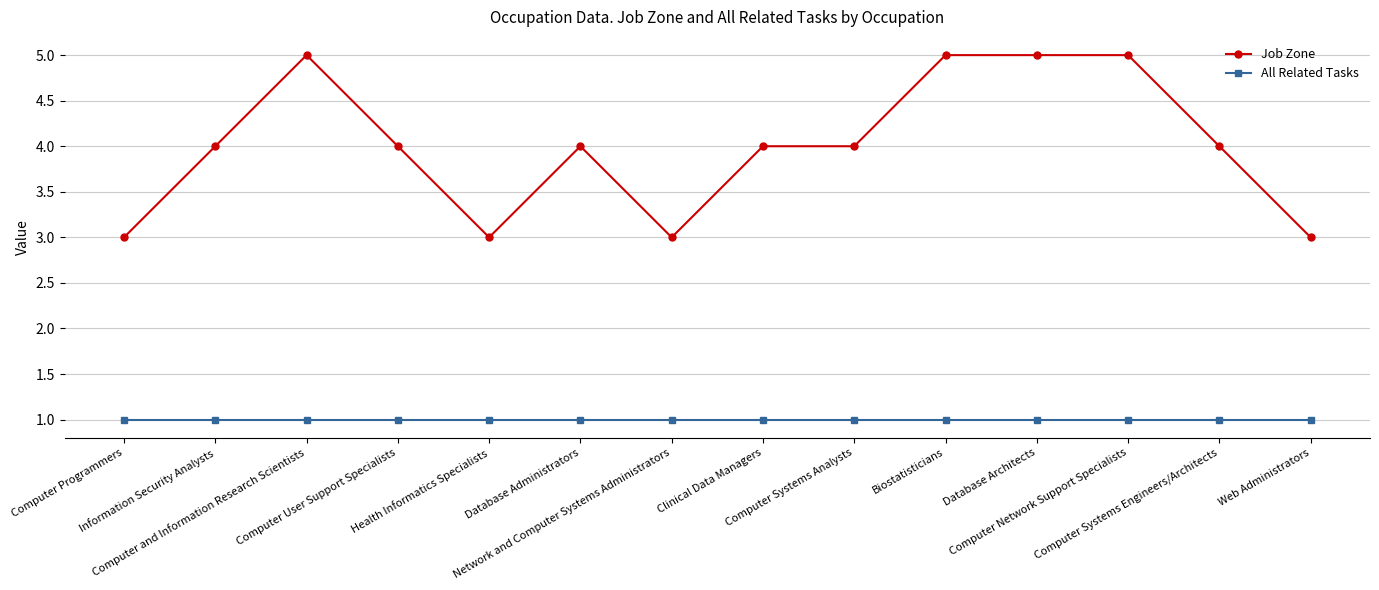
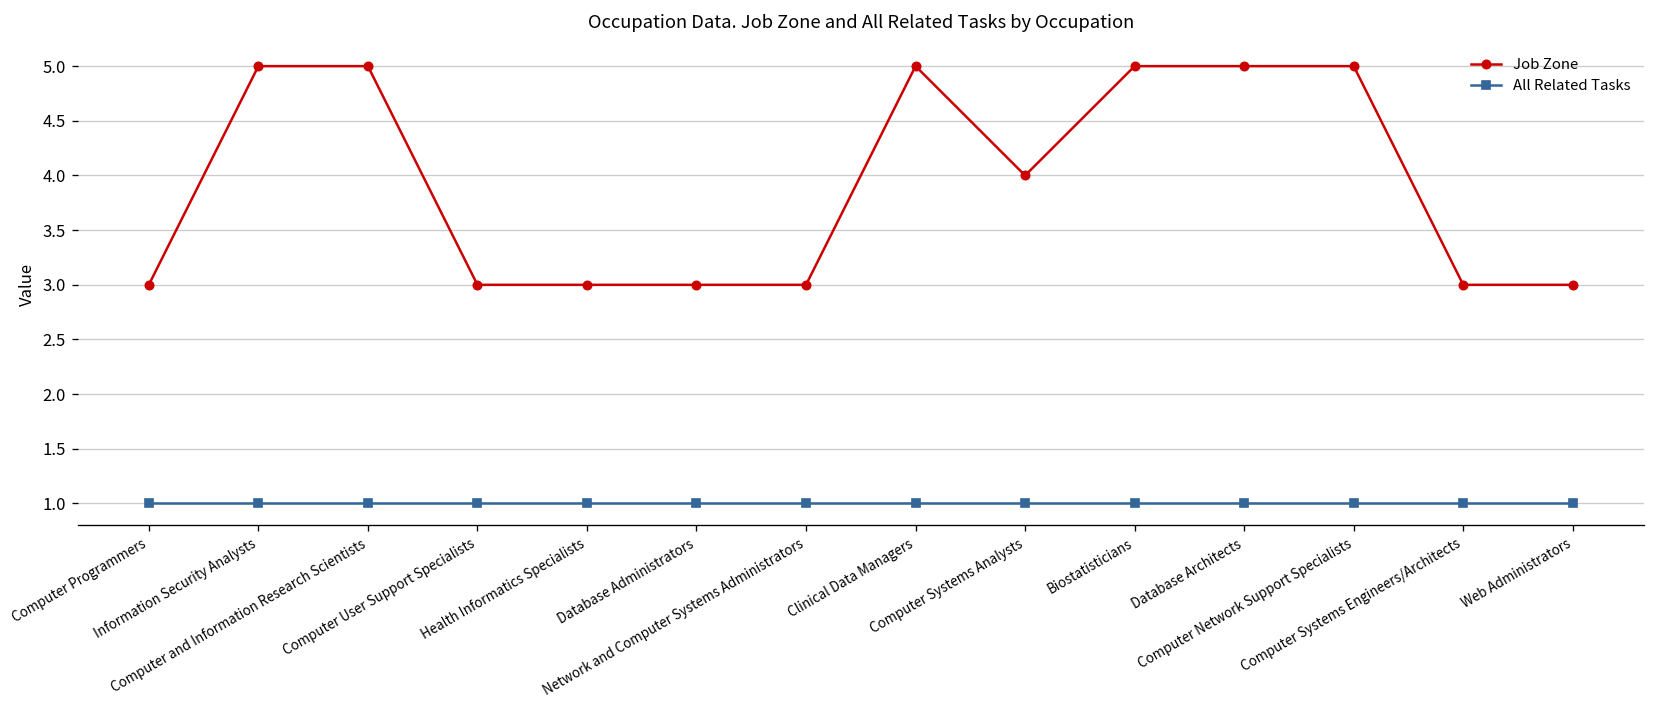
Job Zone, Information Security Analysts: 4 -> 5
Job Zone, Computer User Support Specialists: 4 -> 3
Job Zone, Database Administrators: 4 -> 3
Job Zone, Clinical Data Managers: 4 -> 5
Job Zone, Computer Systems Engineers/Architects: 4 -> 3
